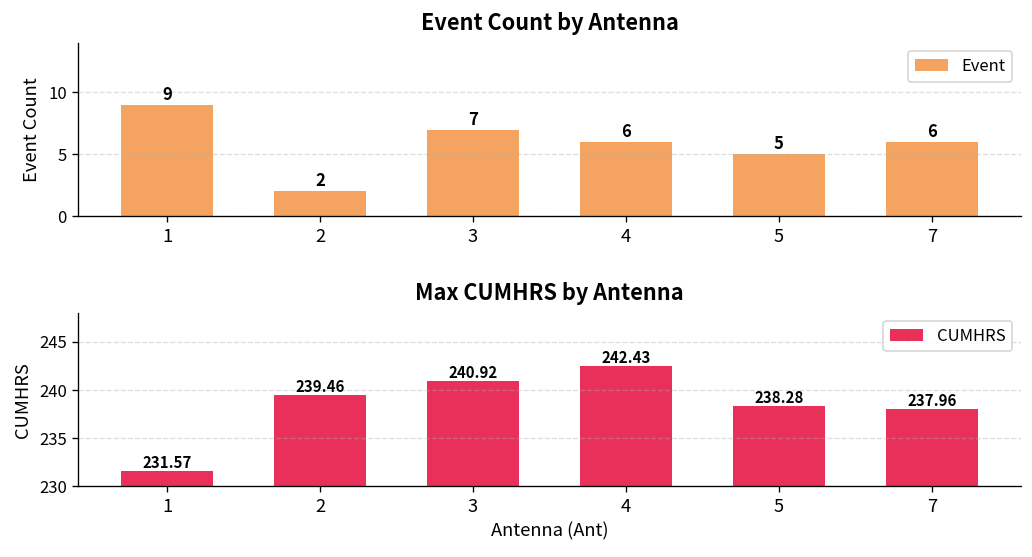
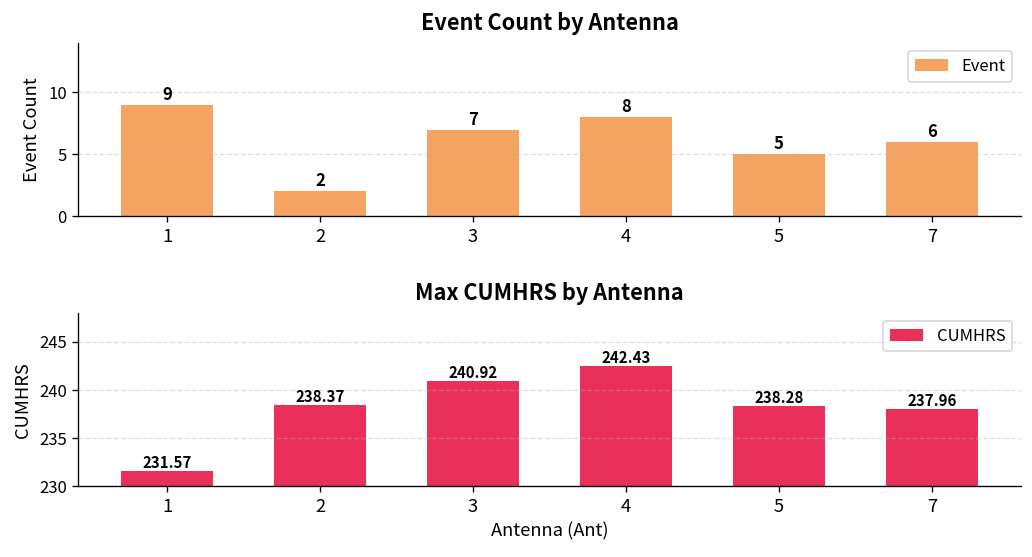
Event Count by Antenna, 4: 6 -> 8
Max CUMHRS by Antenna, 2: 239.46 -> 238.37
